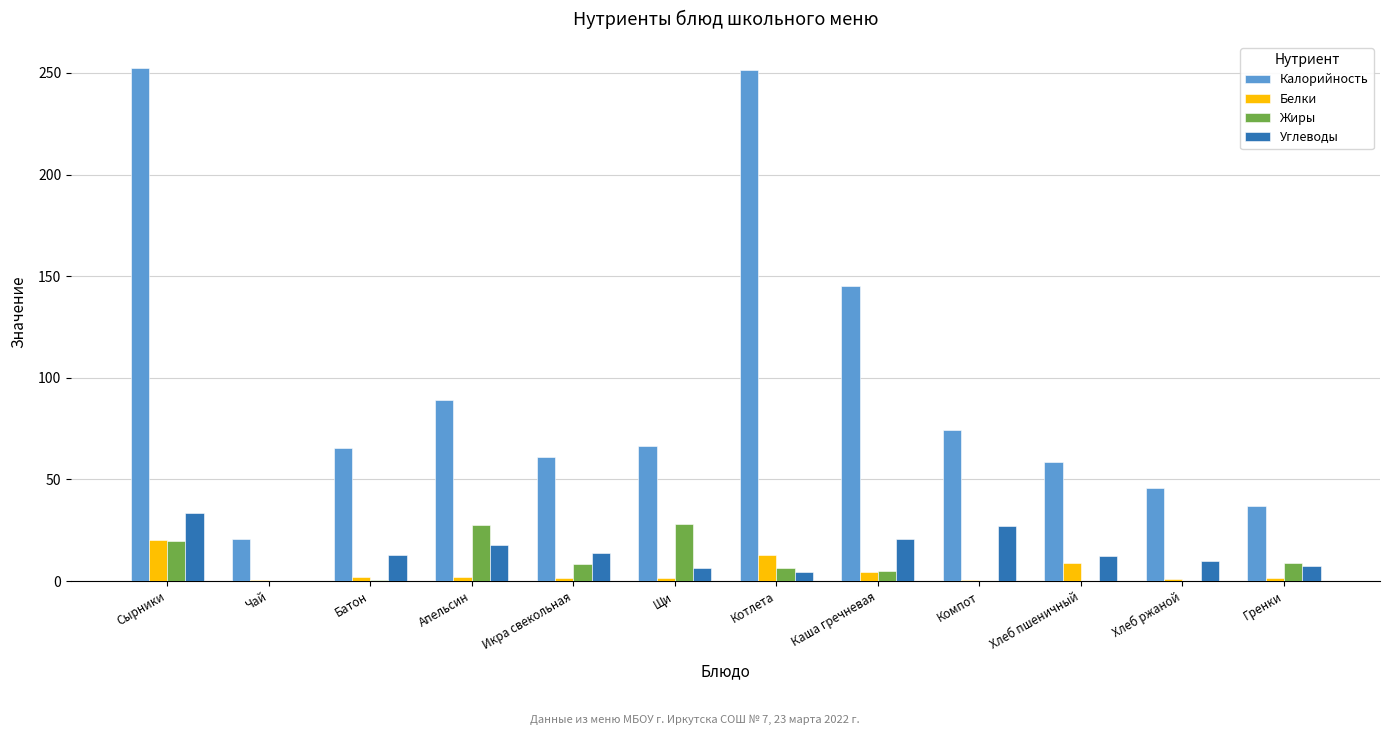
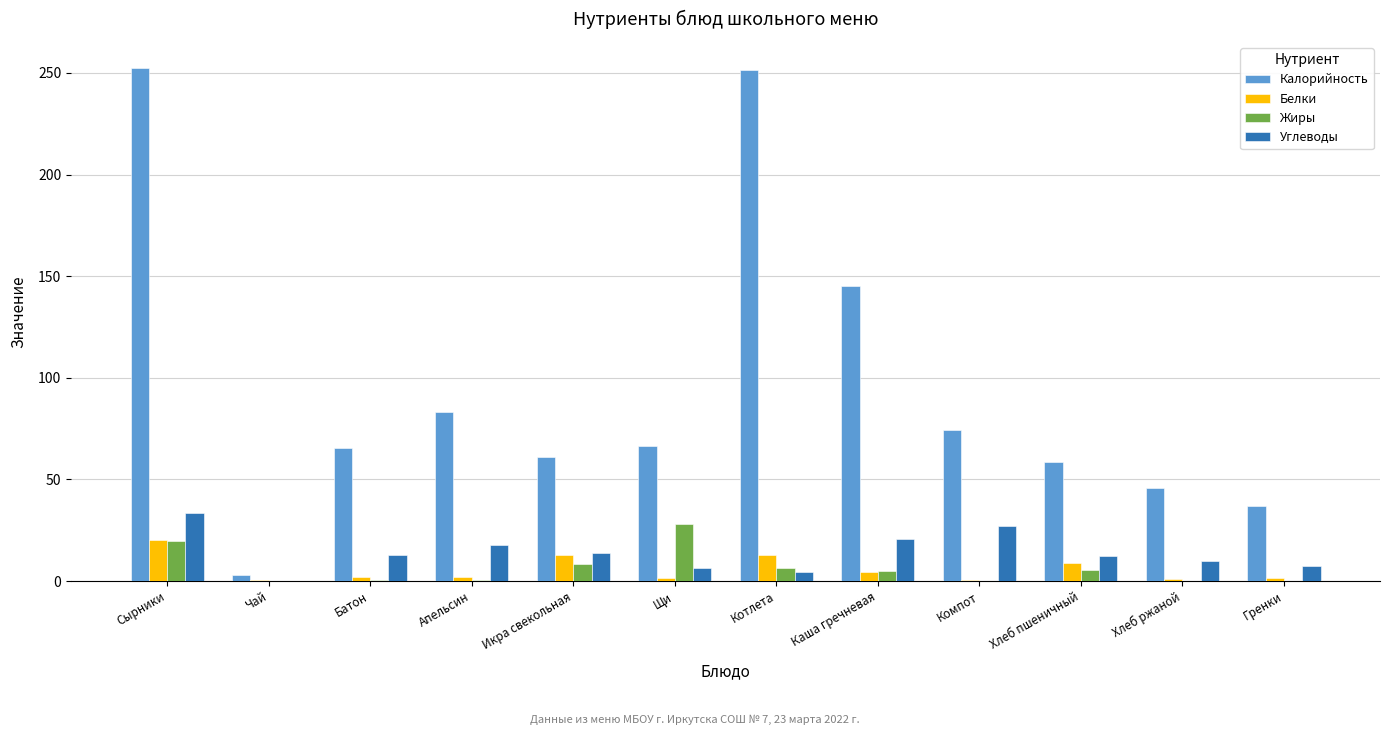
Калорийность, Чай: 21 -> 3
Калорийность, Апельсин: 89 -> 83
Жиры, Апельсин: 27 -> 0
Белки, Икра свекольная: 1 -> 13
Жиры, Хлеб пшеничный: 0 -> 5
Жиры, Гренки: 9 -> 0
